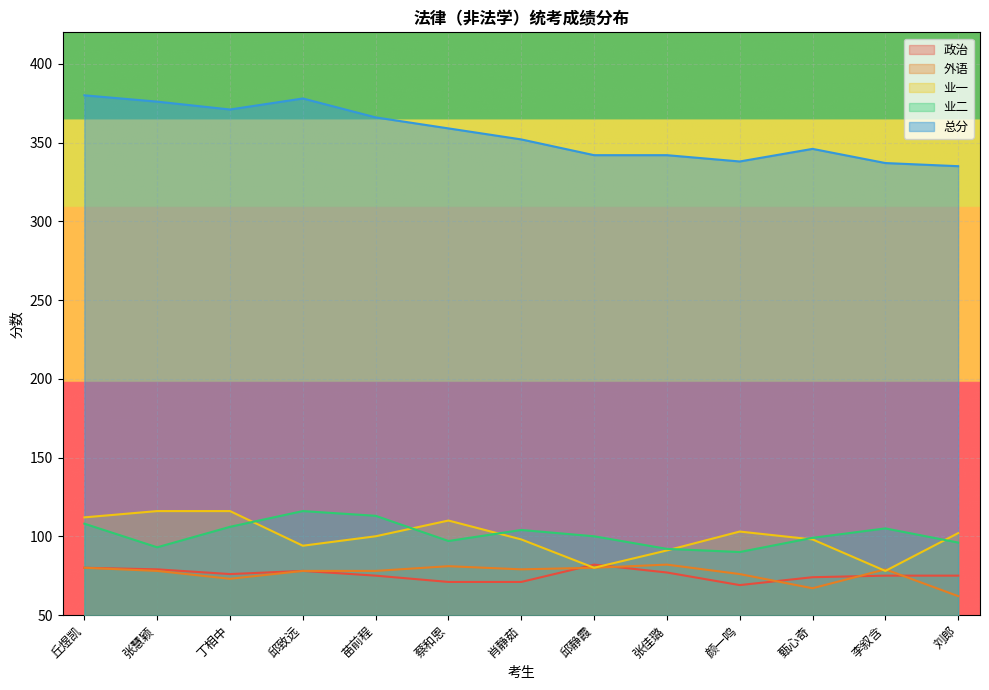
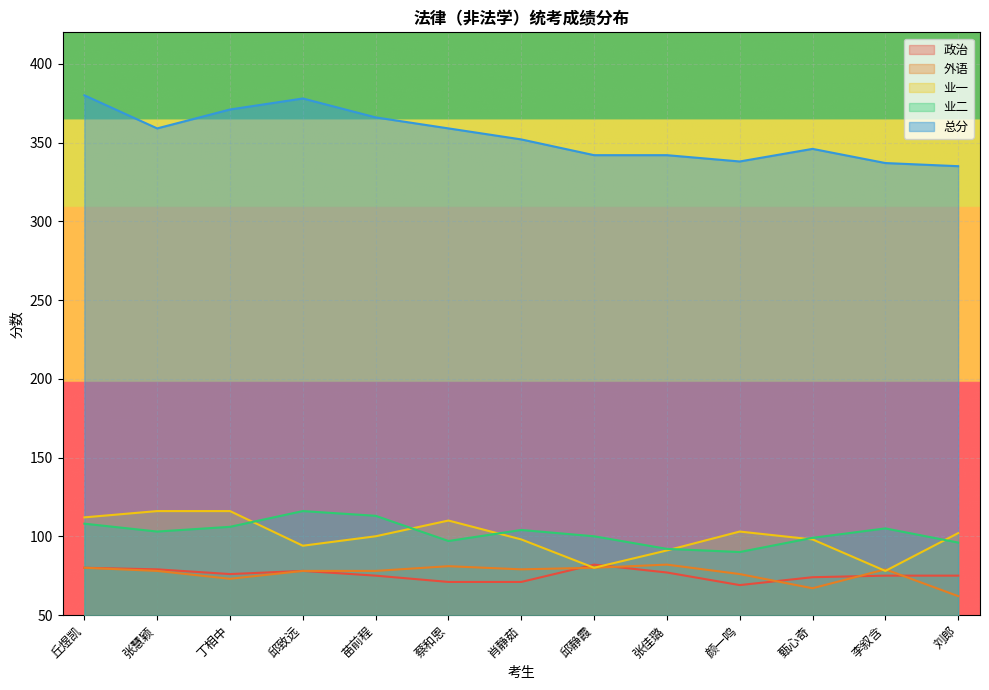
业二, 张慧颖: 93 -> 103
总分, 张慧颖: 376 -> 359
